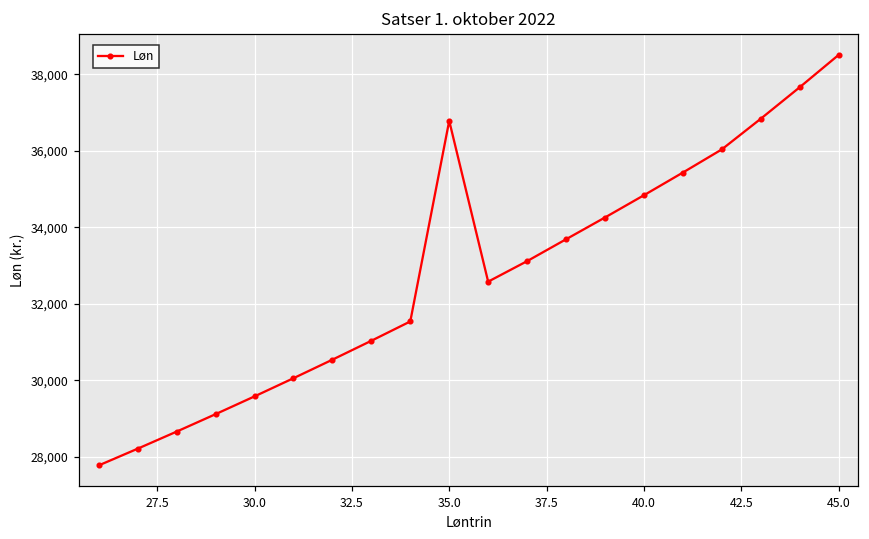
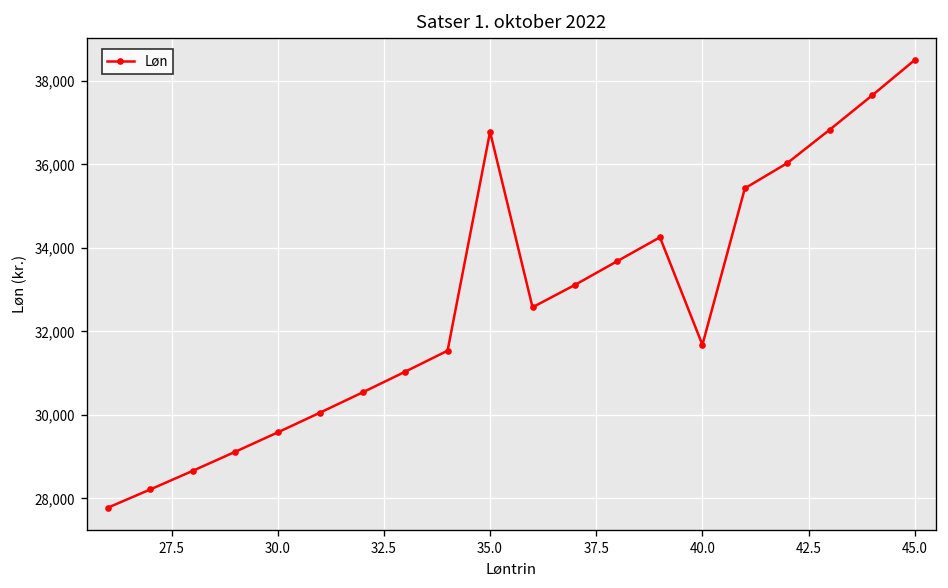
40.0: 34,800 -> 31,700
